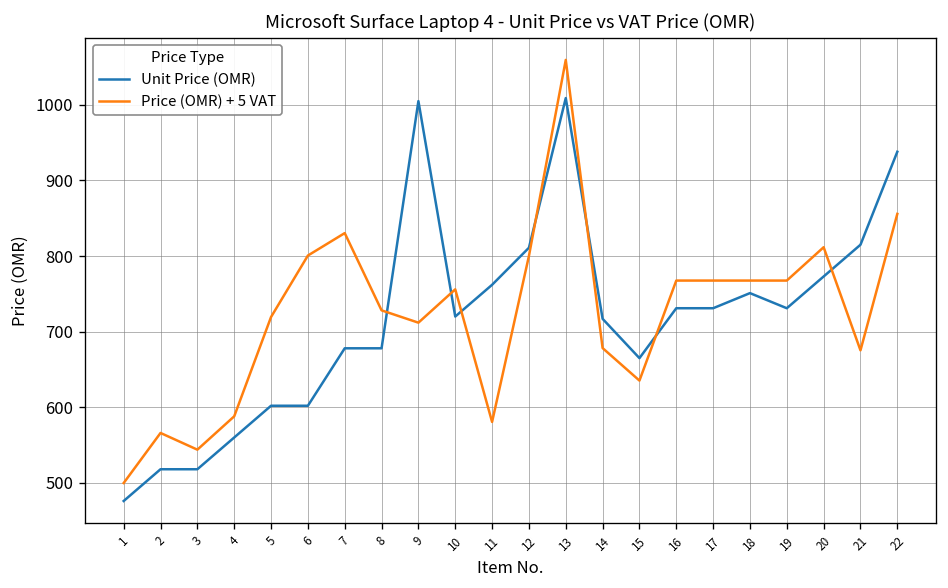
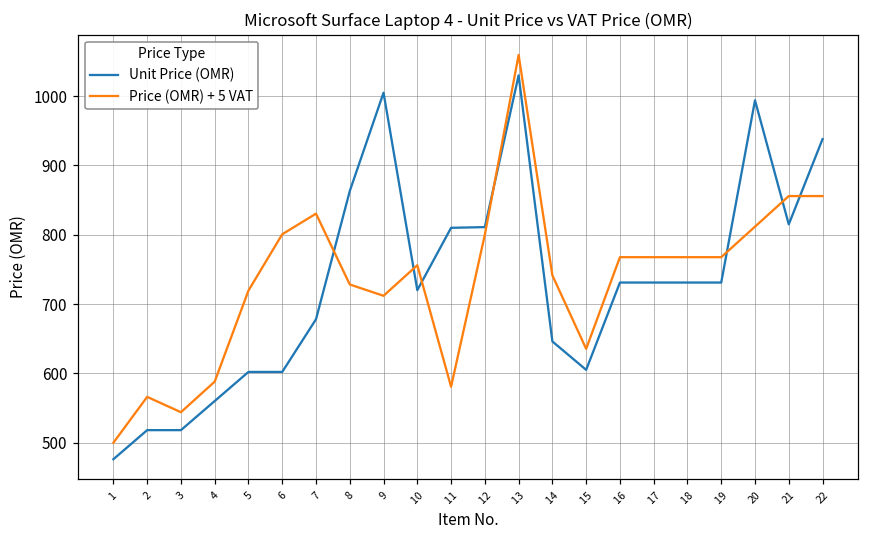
Unit Price (OMR), 8: 680 -> 860
Unit Price (OMR), 11: 760 -> 810
Unit Price (OMR), 13: 1010 -> 1030
Unit Price (OMR), 14: 720 -> 650
Price (OMR) + 5 VAT, 14: 680 -> 740
Unit Price (OMR), 15: 670 -> 610
Unit Price (OMR), 18: 750 -> 730
Unit Price (OMR), 20: 770 -> 990
Price (OMR) + 5 VAT, 21: 680 -> 860
